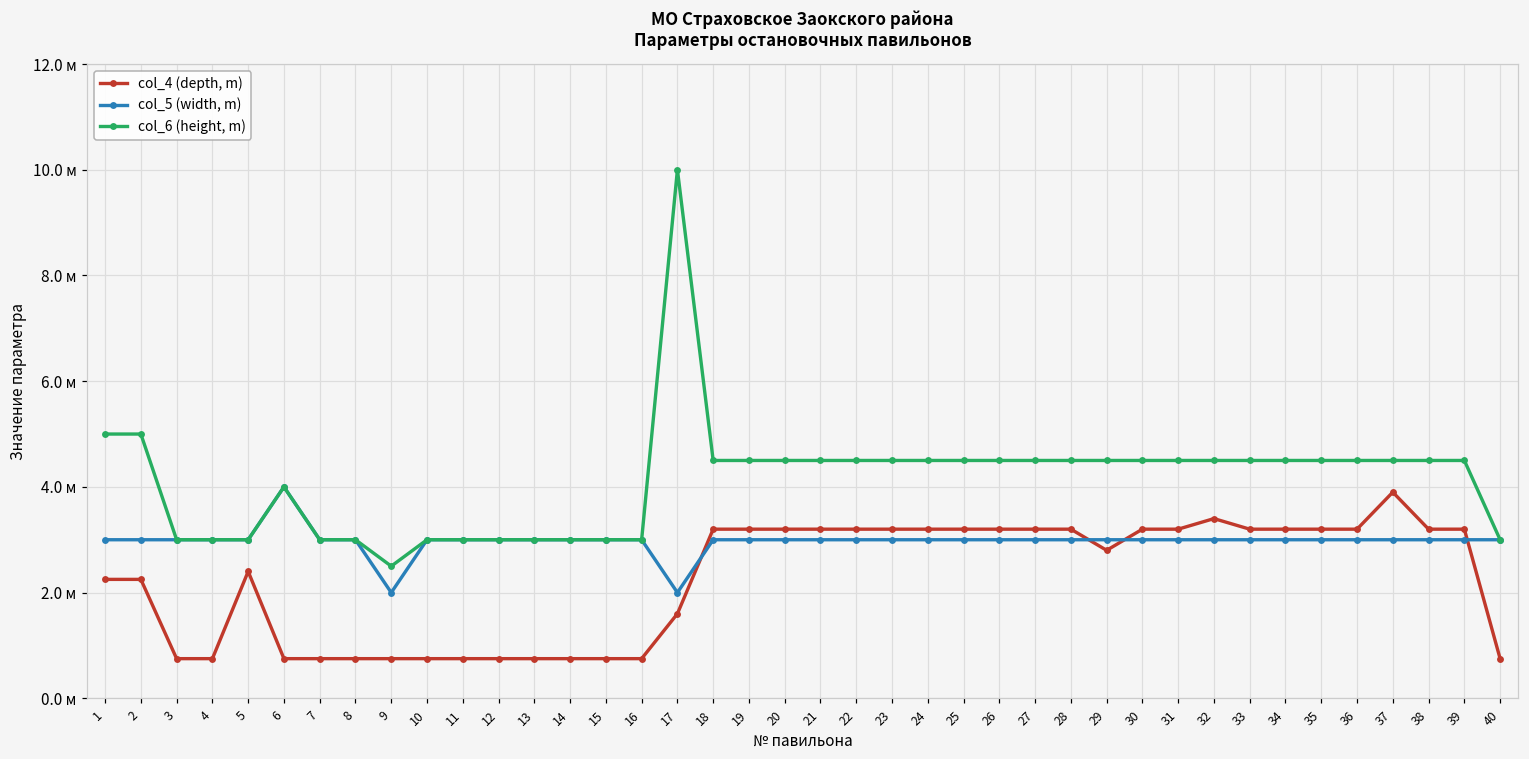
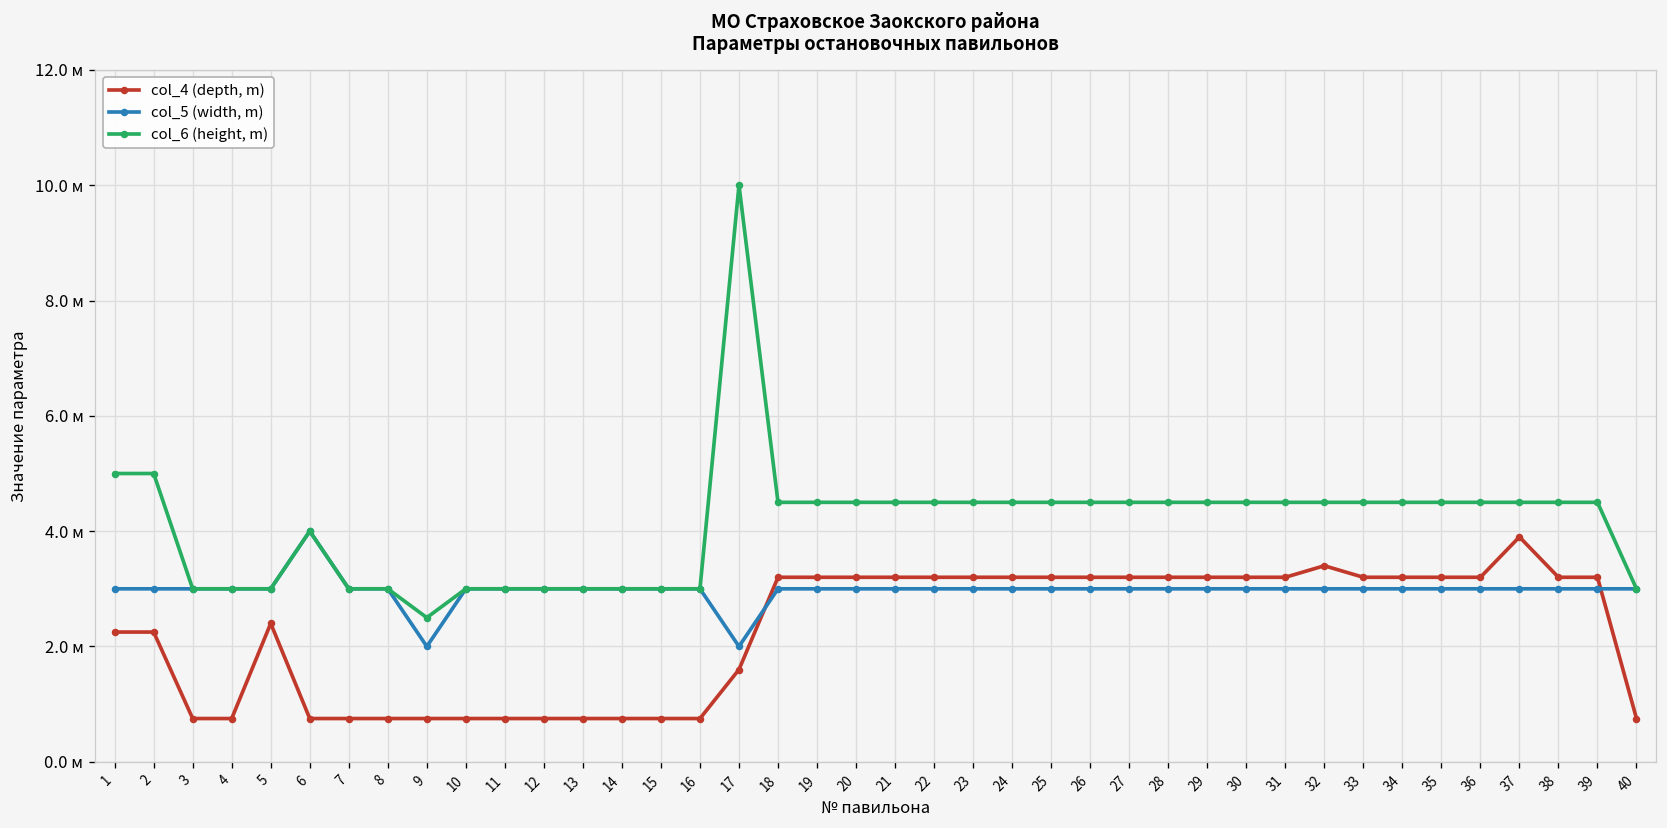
col_4 (depth, m), 29: 2.8 м -> 3.2 м
